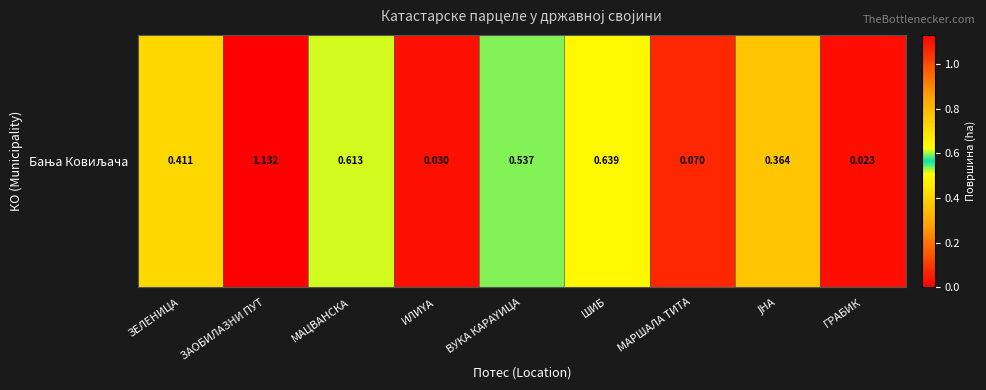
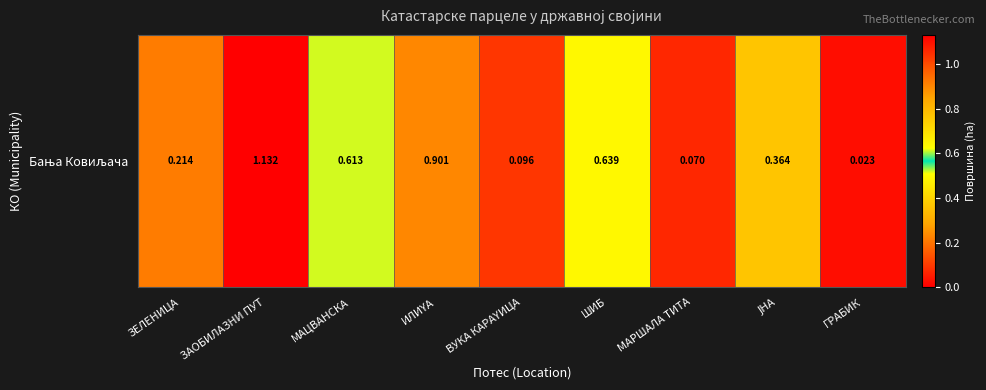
Бања Ковиљача, ЗЕЛЕНИЦА: 0.411 -> 0.214
Бања Ковиљача, ИЛИYА: 0.030 -> 0.901
Бања Ковиљача, ВУКА КАРАYИЦА: 0.537 -> 0.096
